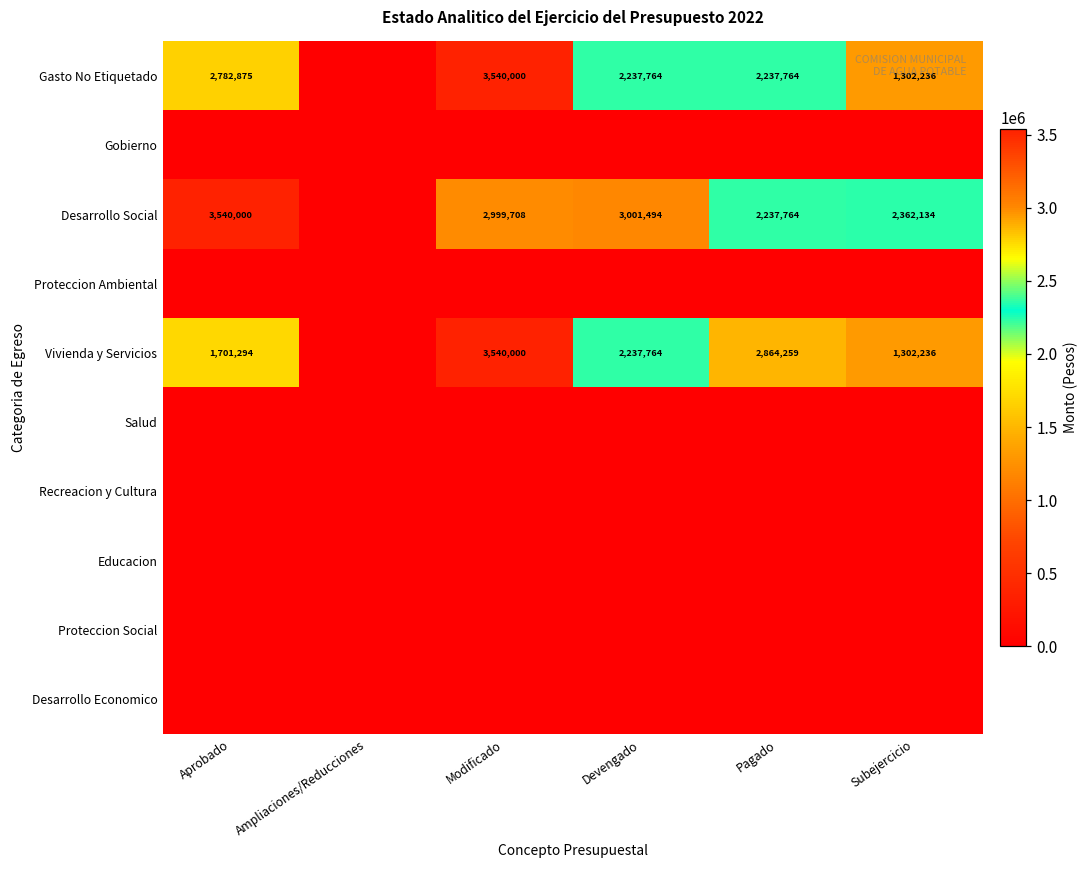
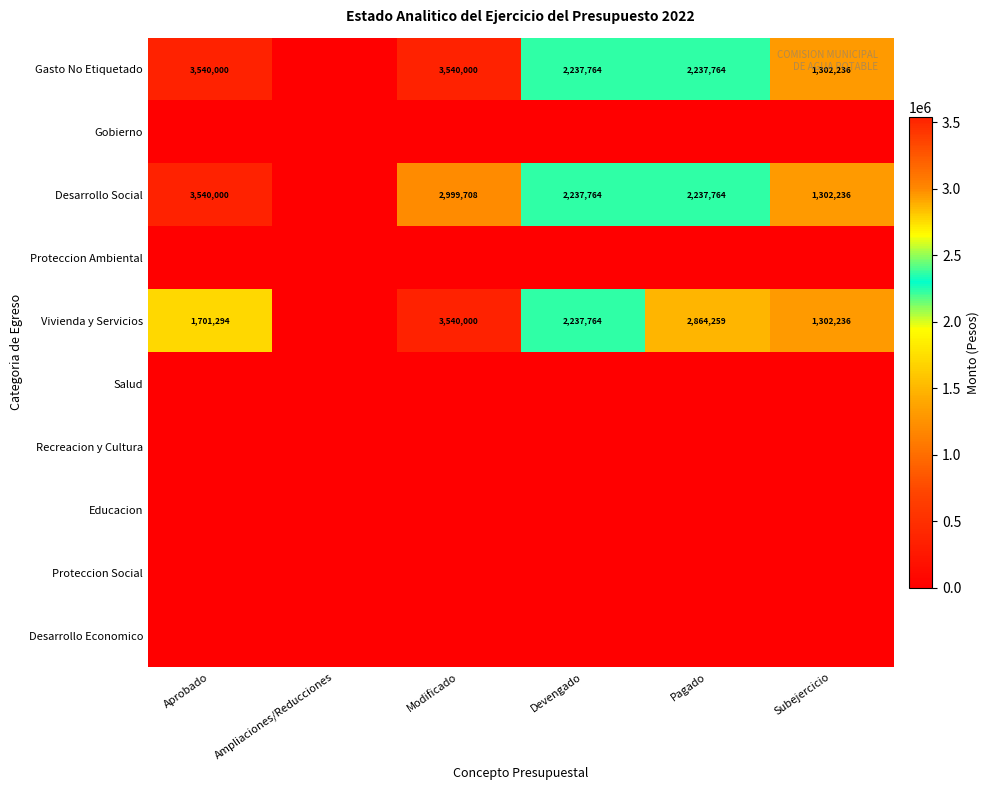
Gasto No Etiquetado, Aprobado: 2,782,875 -> 3,540,000
Desarrollo Social, Devengado: 3,001,494 -> 2,237,764
Desarrollo Social, Subejercicio: 2,362,134 -> 1,302,236
